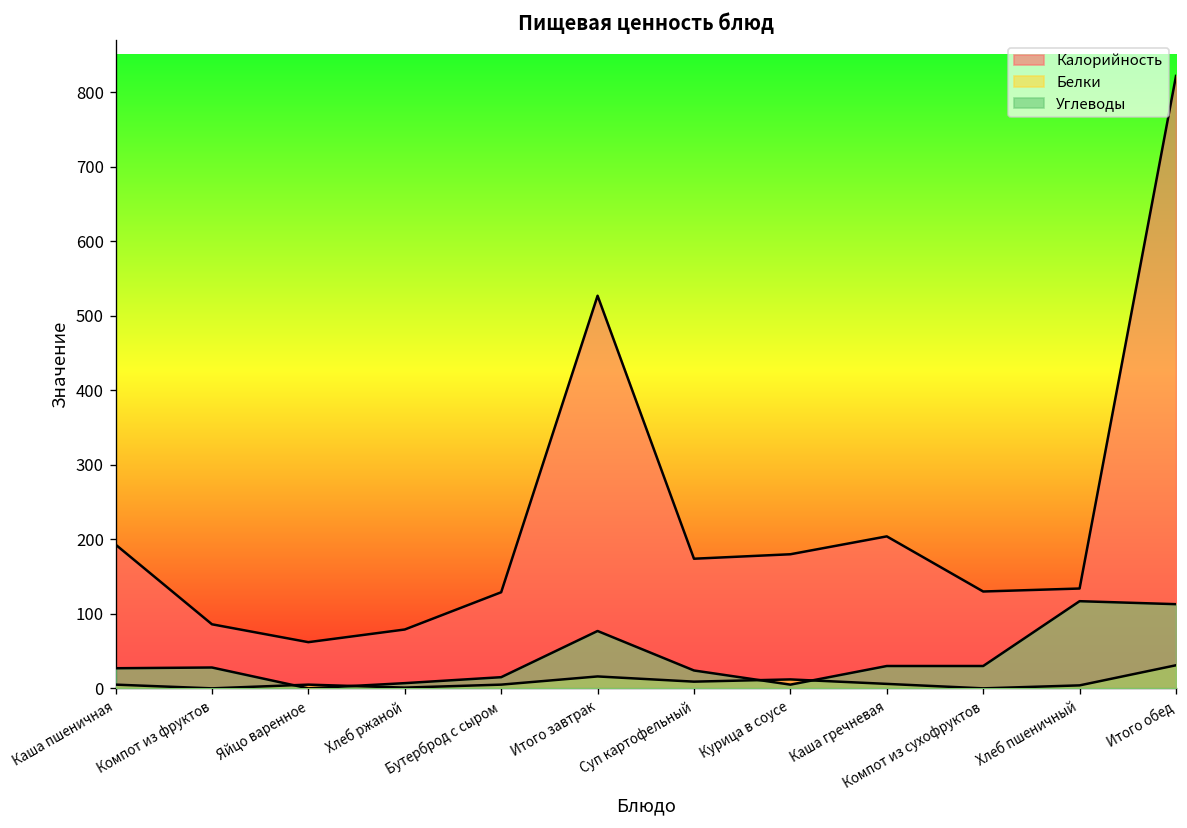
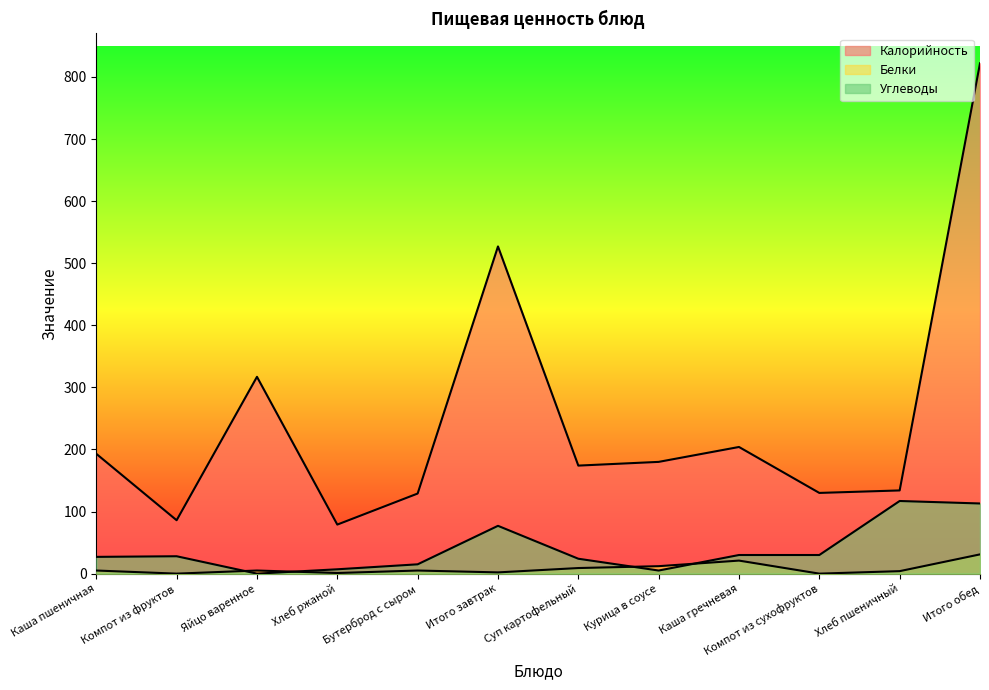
Калорийность, Яйцо варенное: 60 -> 320
Белки, Итого завтрак: 20 -> 0
Белки, Каша гречневая: 10 -> 20
